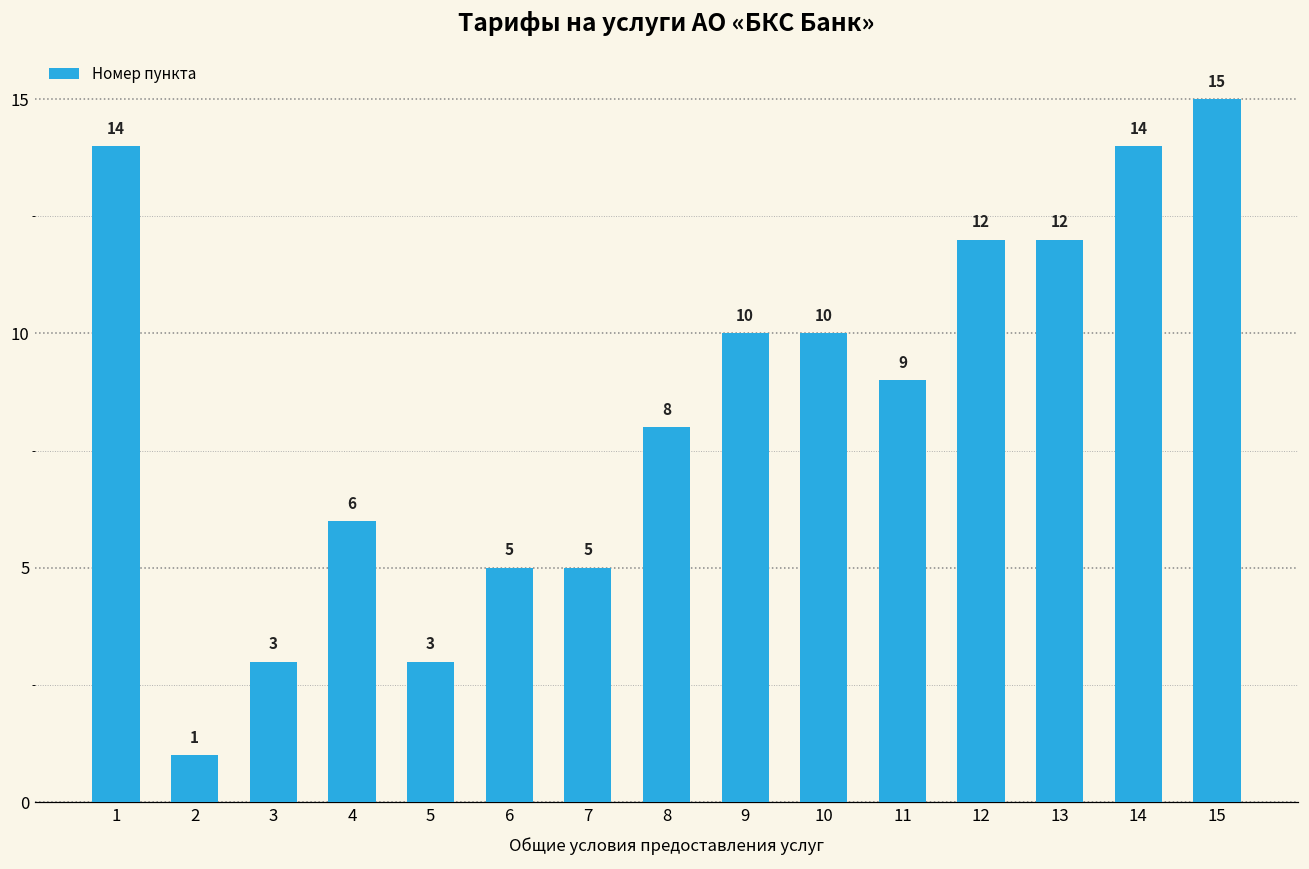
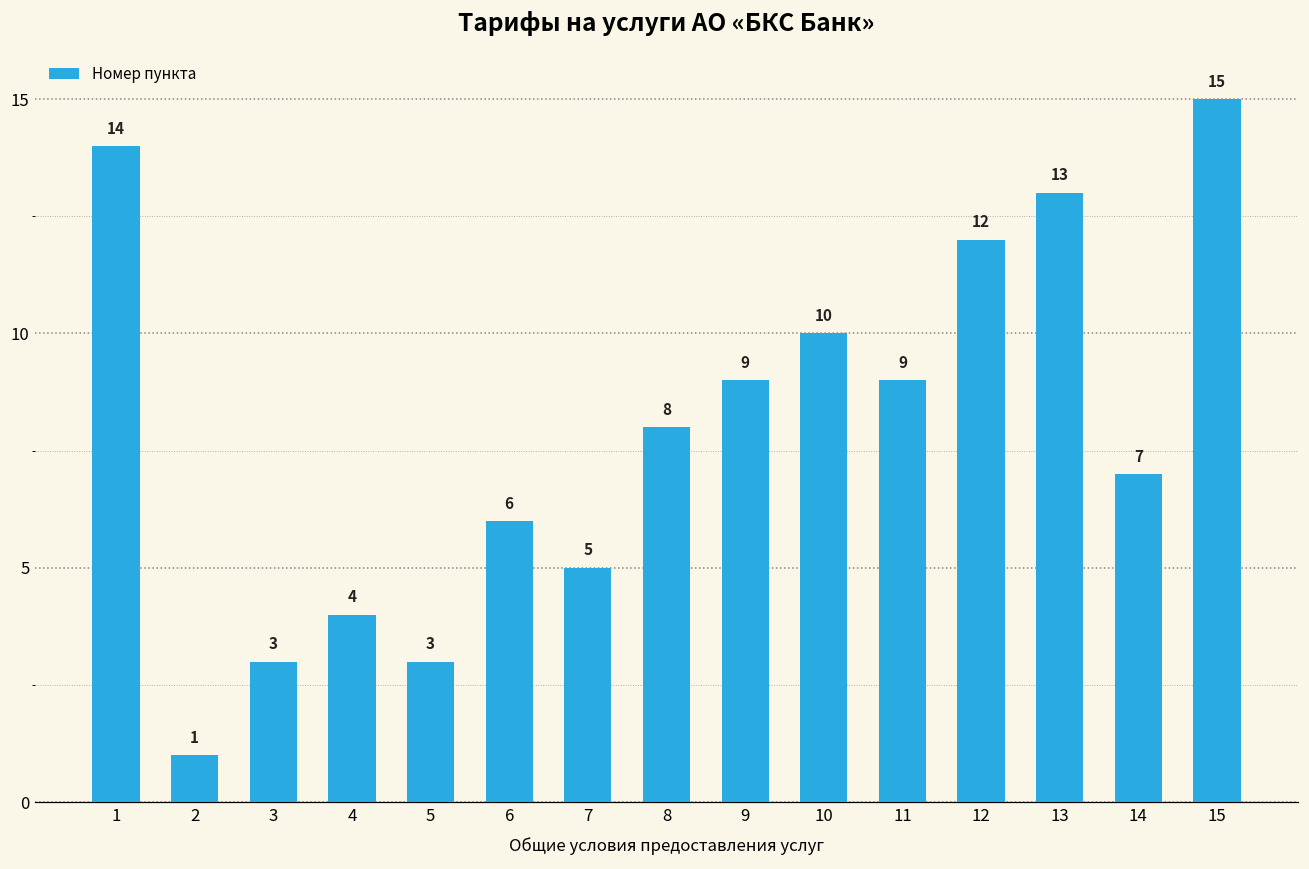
4: 6 -> 4
6: 5 -> 6
9: 10 -> 9
13: 12 -> 13
14: 14 -> 7
